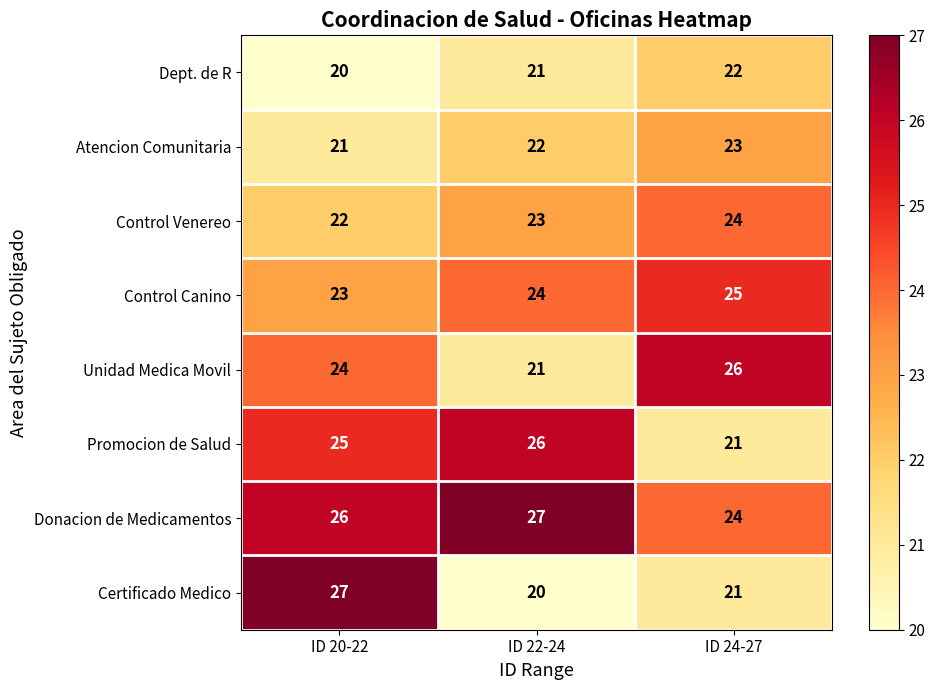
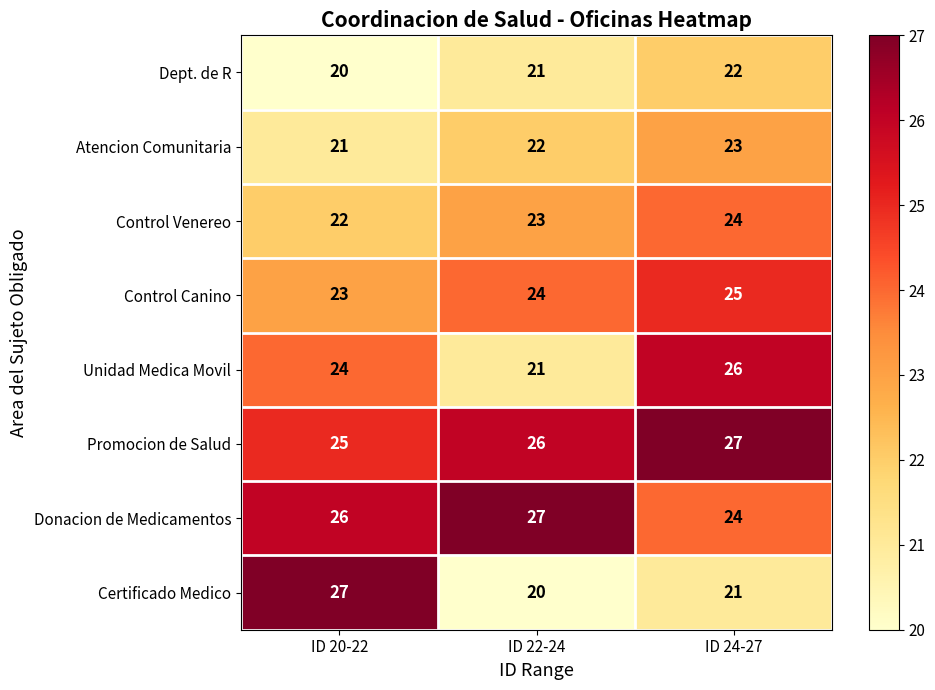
Promocion de Salud, ID 24-27: 21 -> 27
